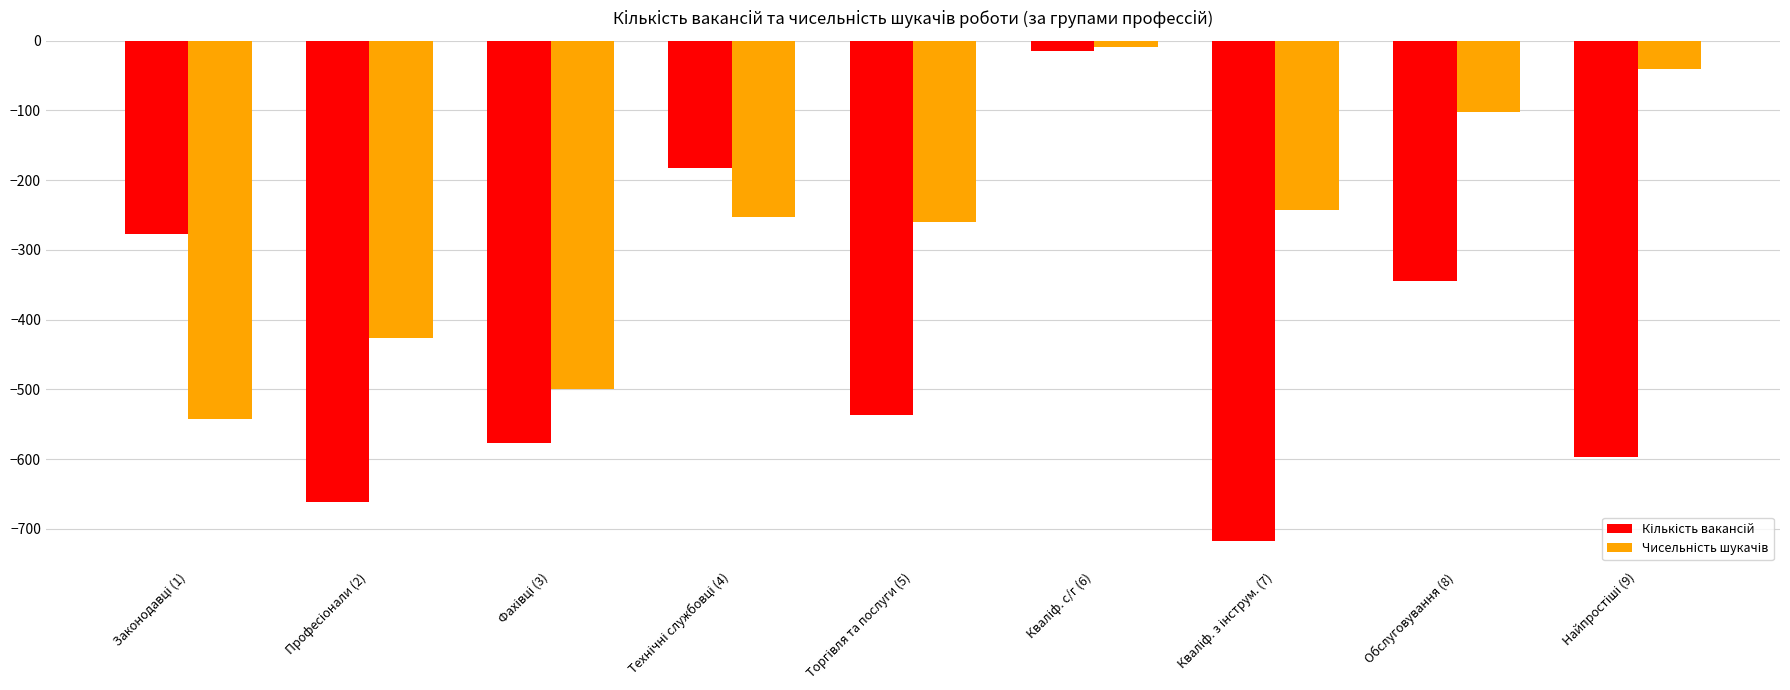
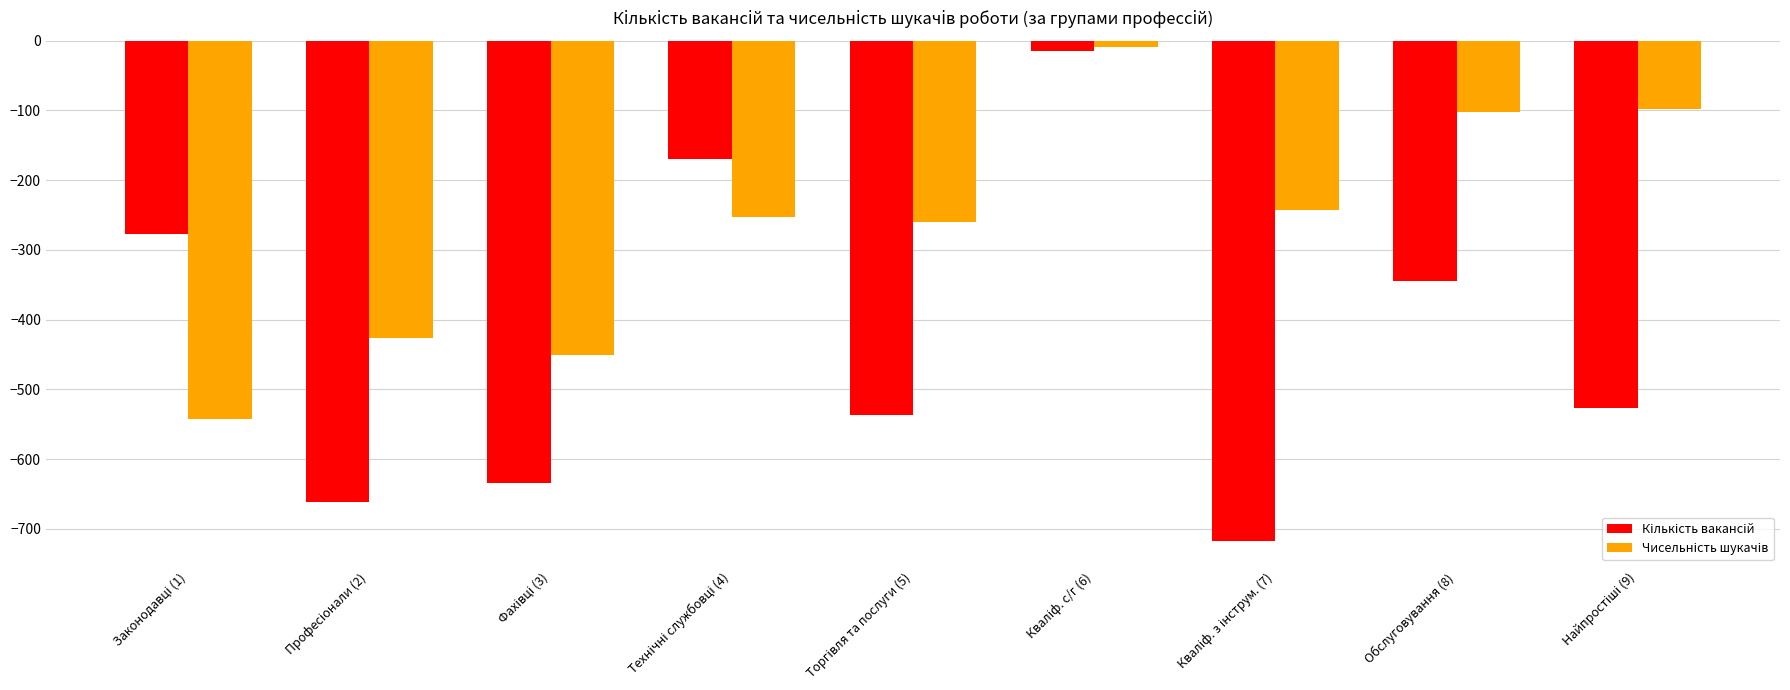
Кількість вакансій, Фахівці (3): -580 -> -630
Чисельність шукачів, Фахівці (3): -500 -> -450
Кількість вакансій, Технічні службовці (4): -180 -> -170
Кількість вакансій, Найпростіші (9): -600 -> -530
Чисельність шукачів, Найпростіші (9): -40 -> -100
